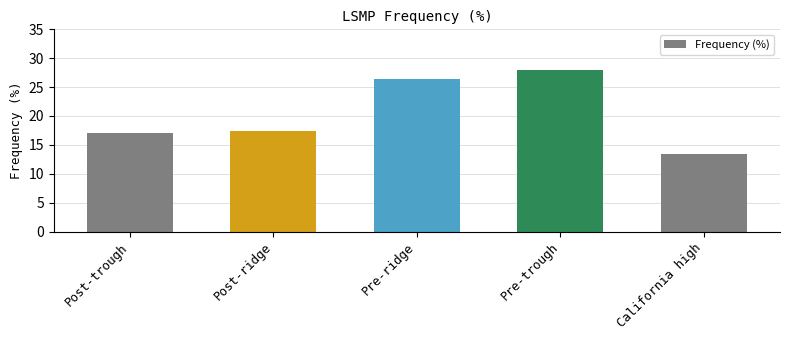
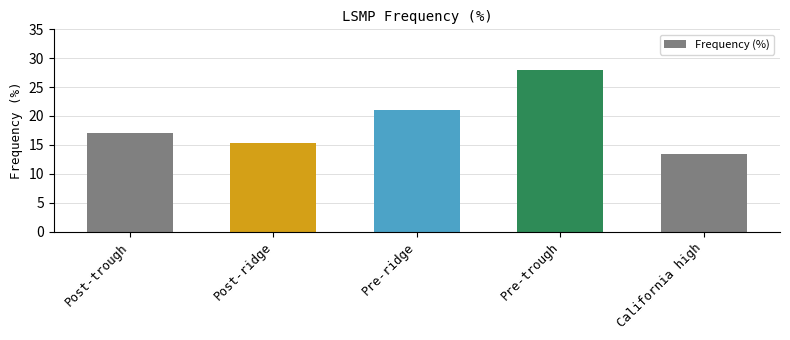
Post-ridge: 17 -> 15
Pre-ridge: 26 -> 21
